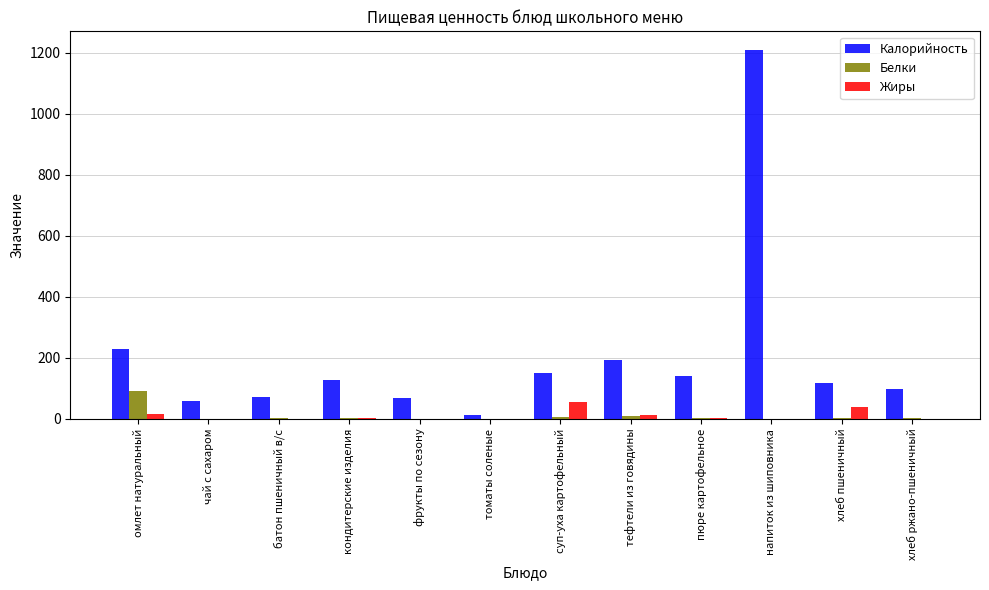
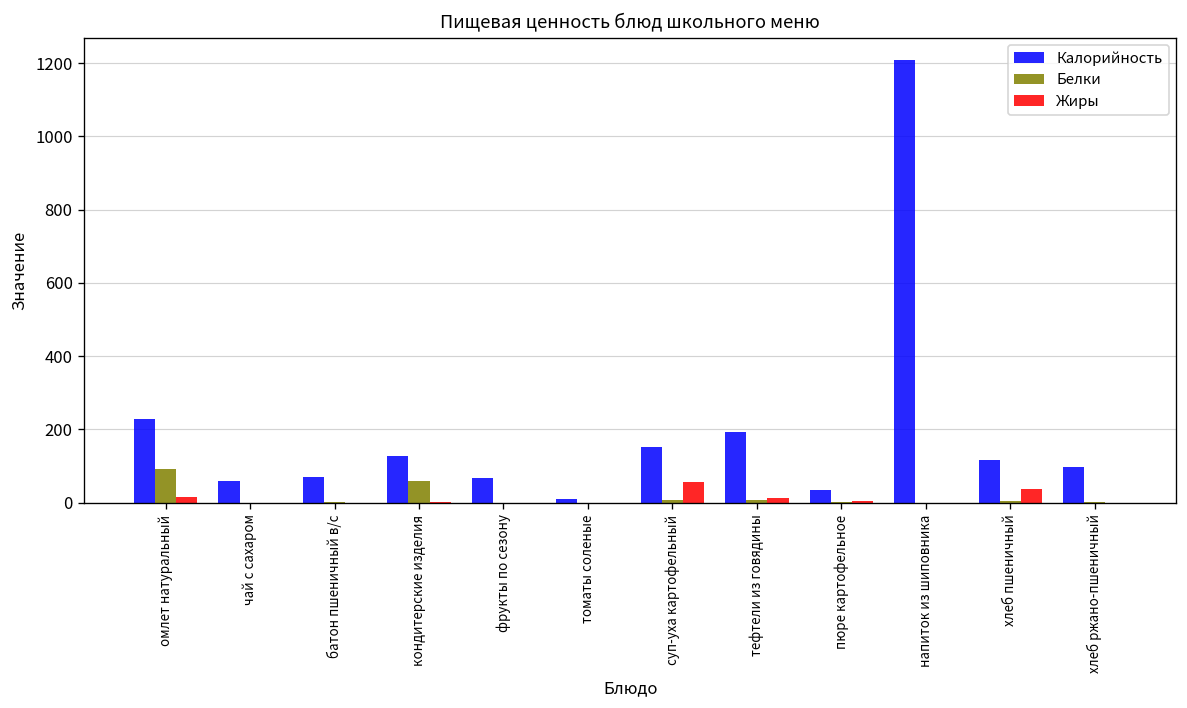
Белки, кондитерские изделия: 0 -> 60
Калорийность, пюре картофельное: 140 -> 40
